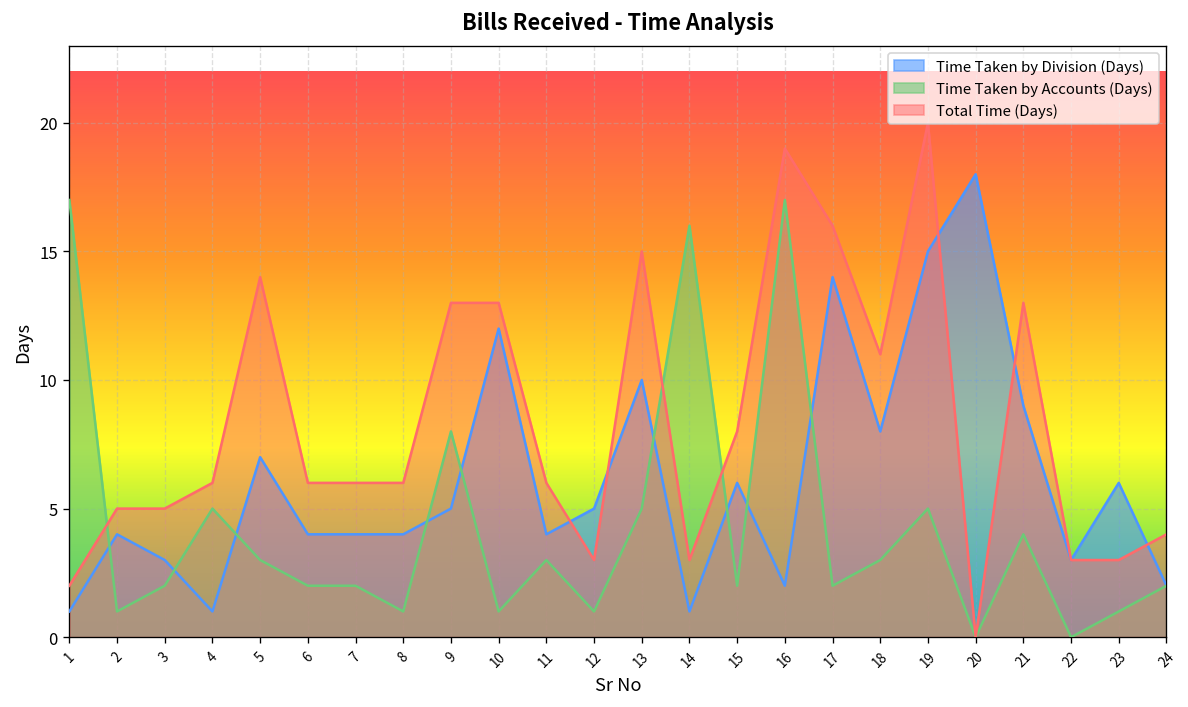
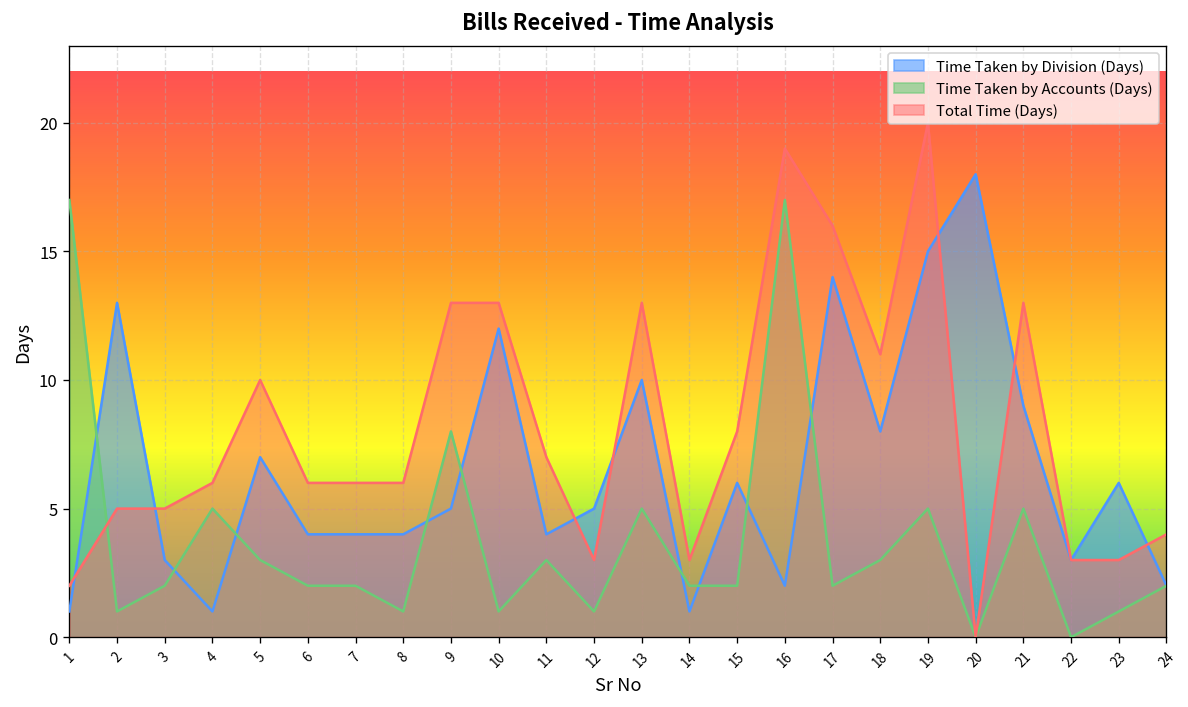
Time Taken by Division (Days), 2: 4 -> 13
Total Time (Days), 5: 14 -> 10
Total Time (Days), 11: 6 -> 7
Total Time (Days), 13: 15 -> 13
Time Taken by Accounts (Days), 14: 16 -> 2
Time Taken by Accounts (Days), 21: 4 -> 5
